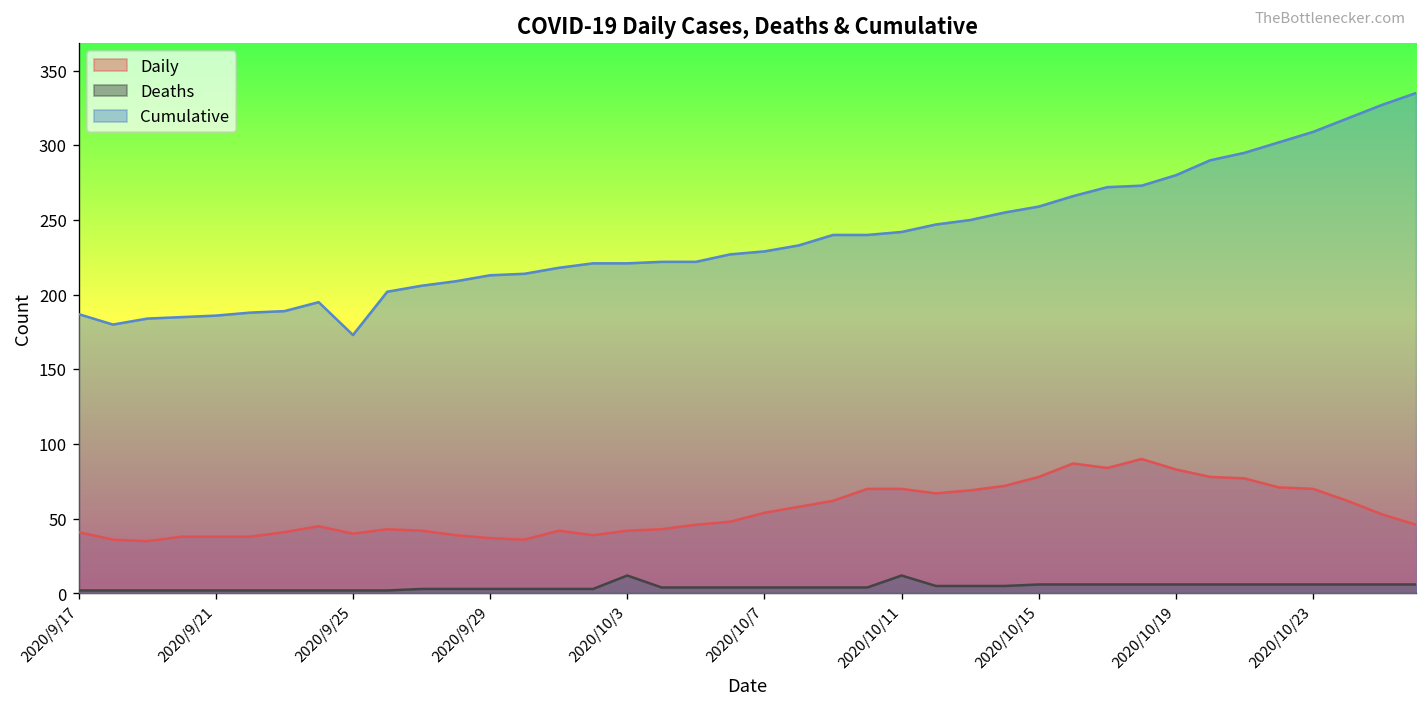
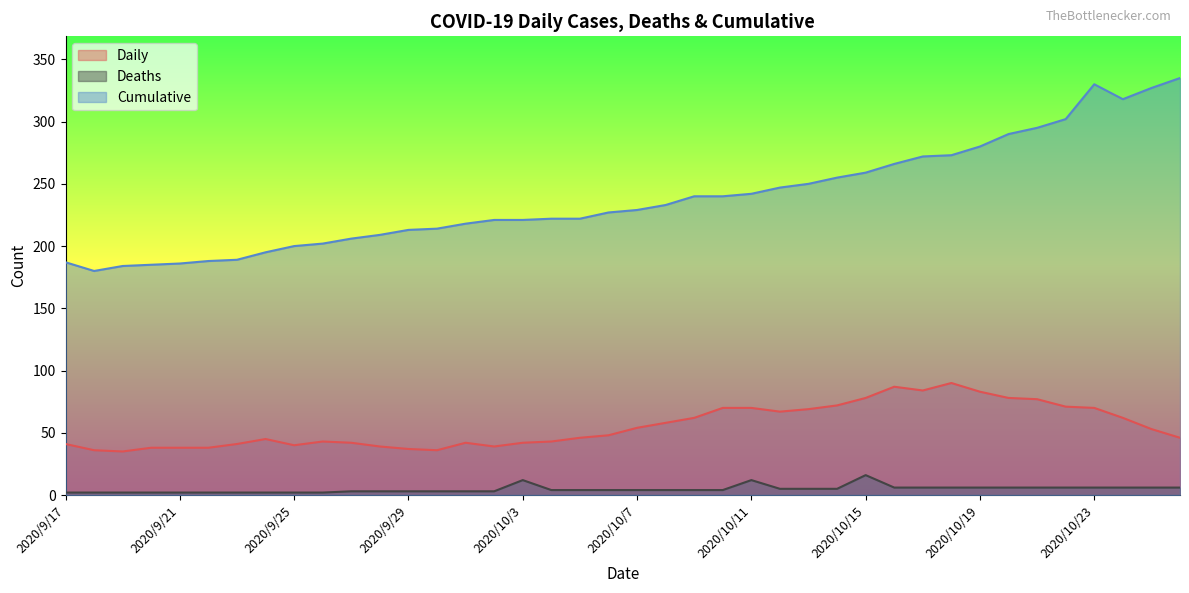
Cumulative, 2020/9/25: 173 -> 200
Deaths, 2020/10/15: 6 -> 16
Cumulative, 2020/10/23: 309 -> 330
